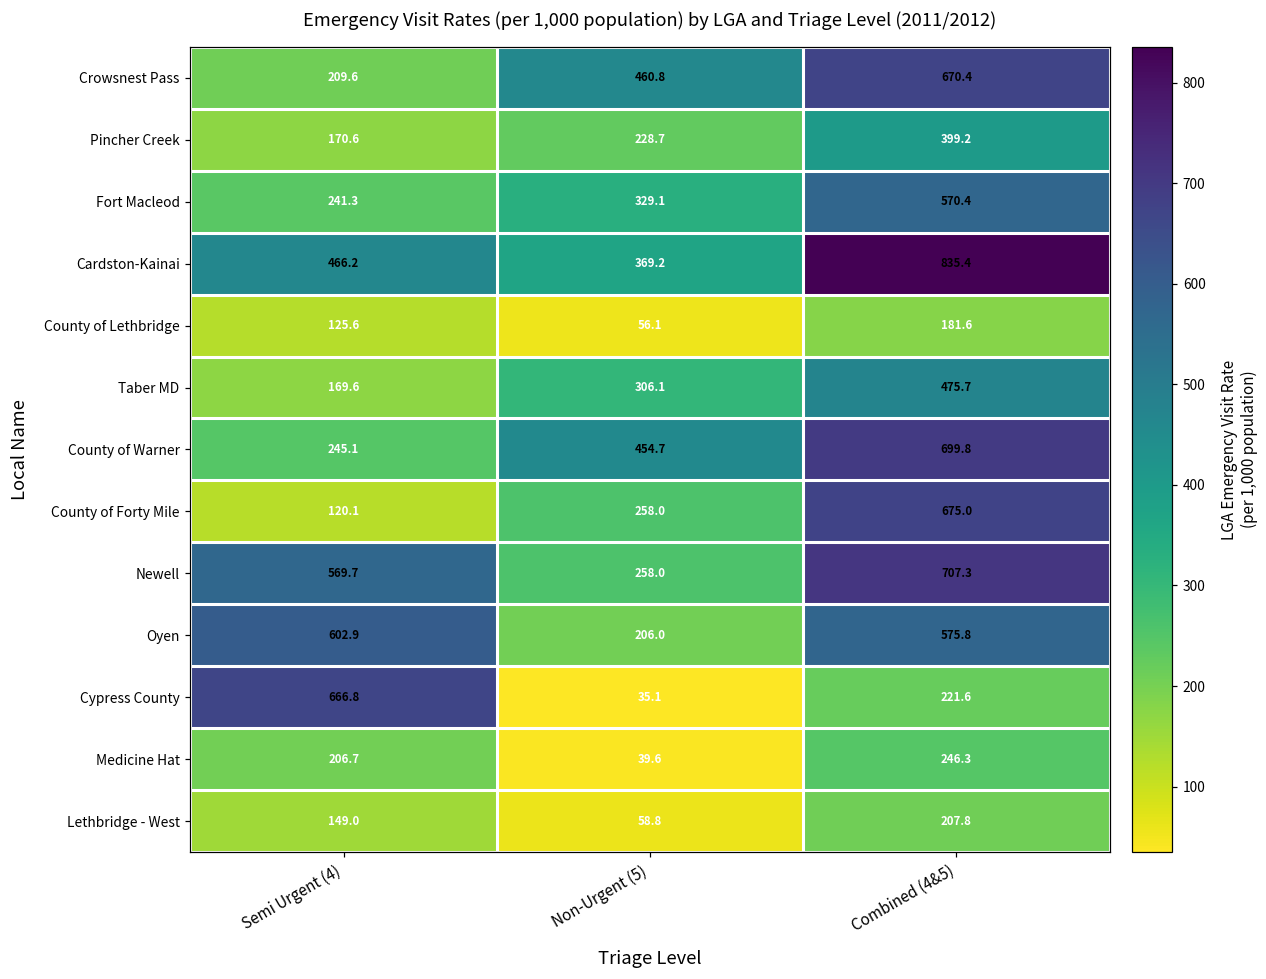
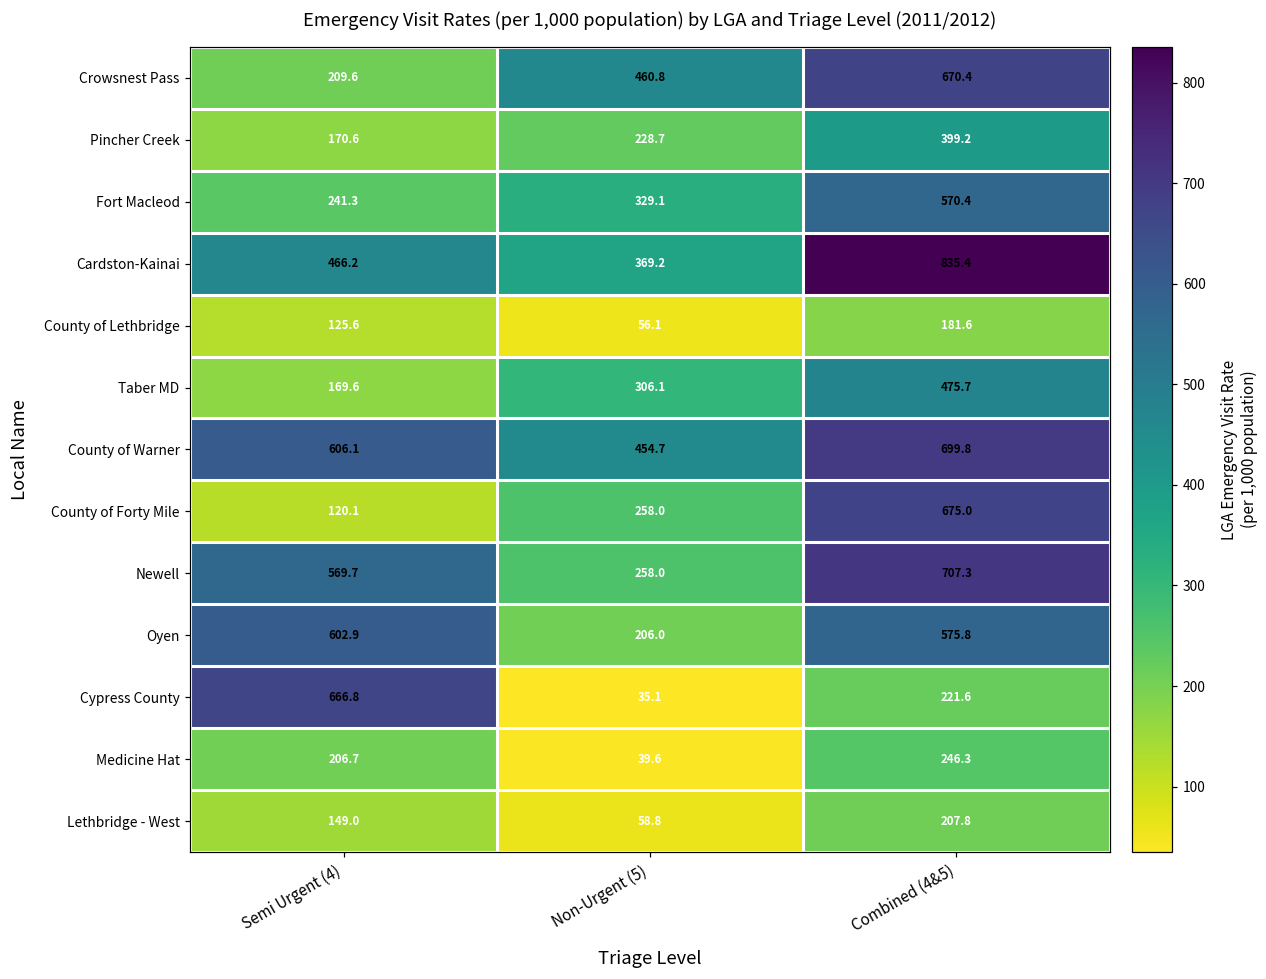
County of Warner, Semi Urgent (4): 245.1 -> 606.1
